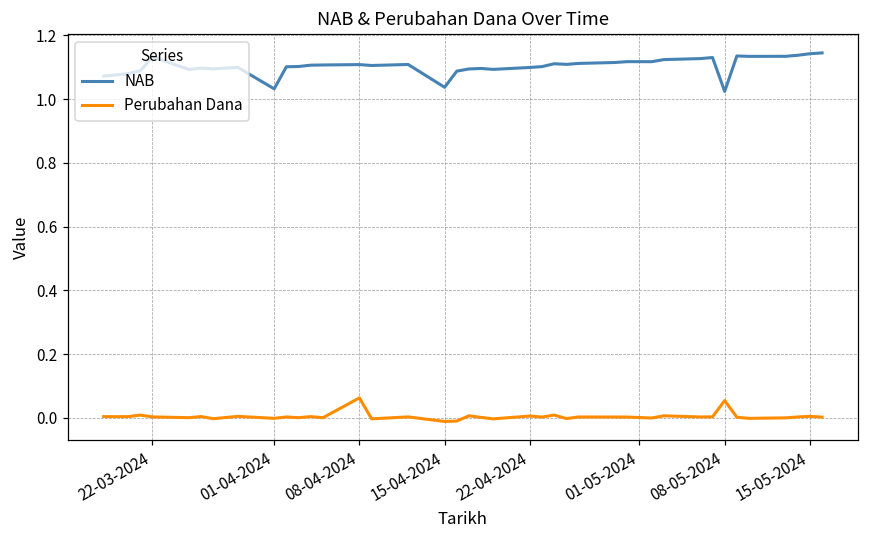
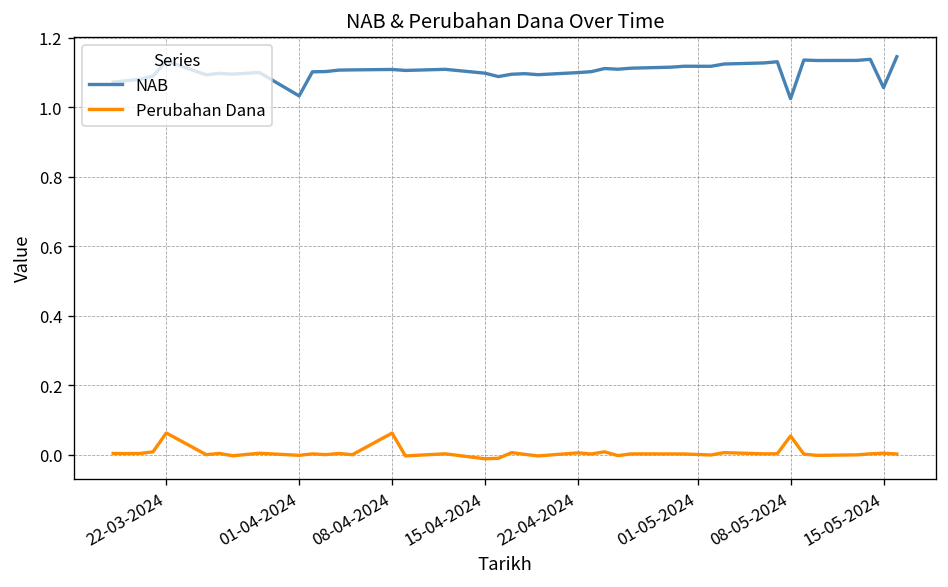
Perubahan Dana, 22-03-2024: 0.00 -> 0.06
NAB, 15-04-2024: 1.04 -> 1.10
NAB, 15-05-2024: 1.14 -> 1.06
